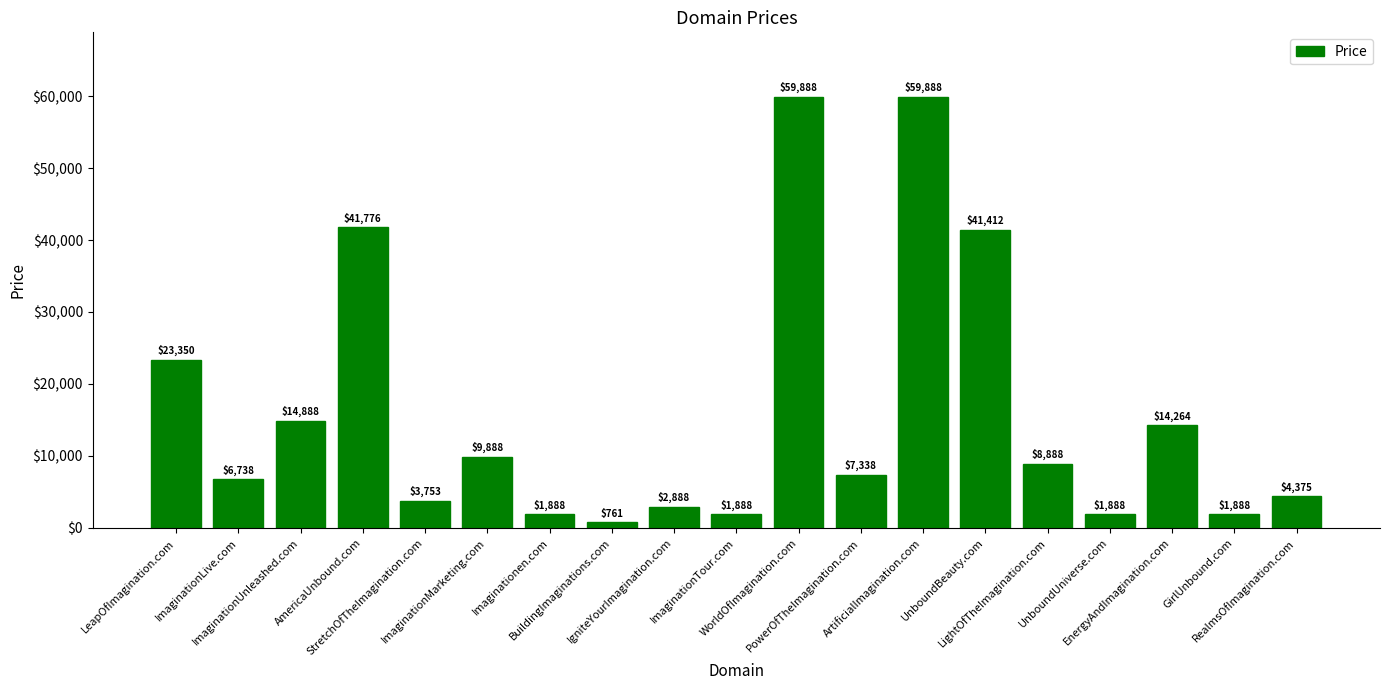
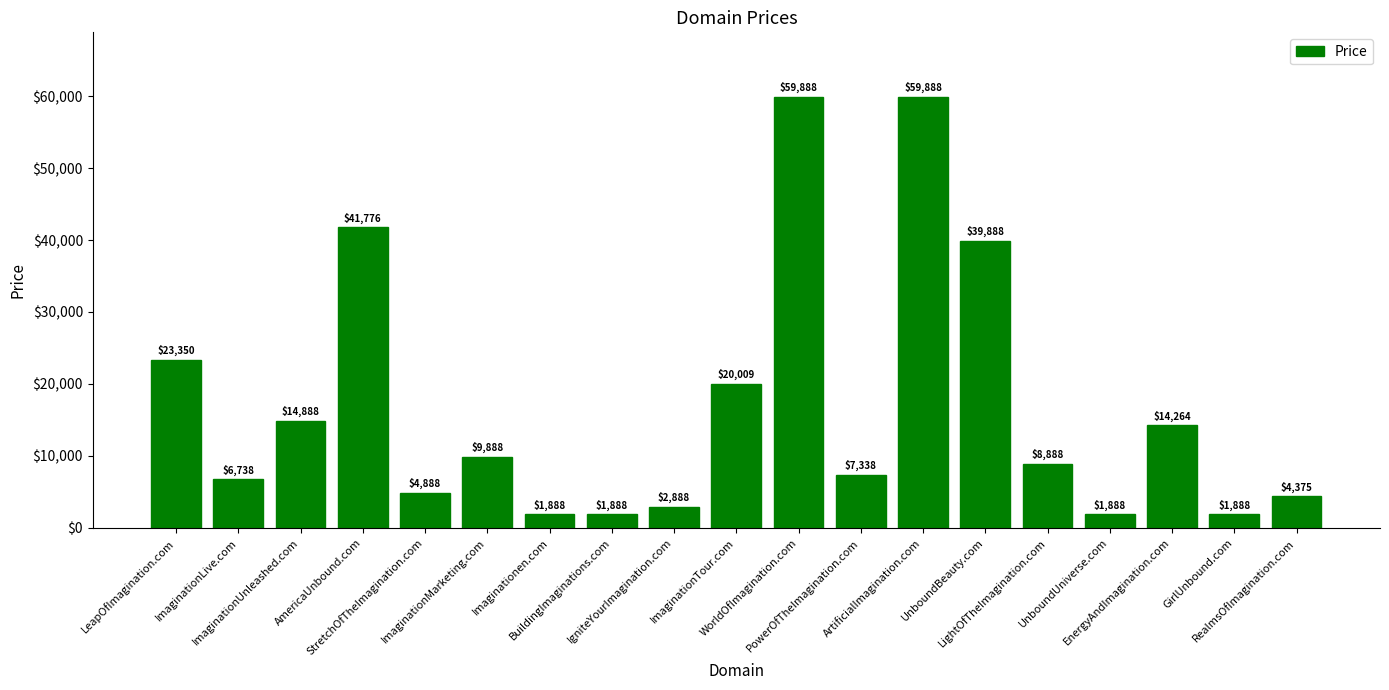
StretchOfTheImagination.com: $3,753 -> $4,888
BuildingImaginations.com: $761 -> $1,888
ImaginationTour.com: $1,888 -> $20,009
UnboundBeauty.com: $41,412 -> $39,888
